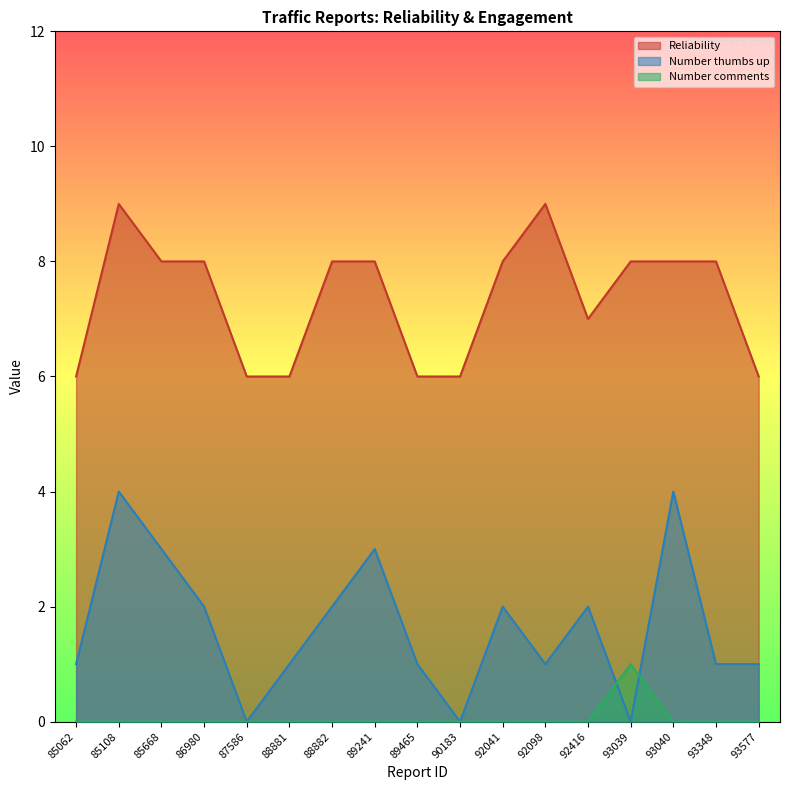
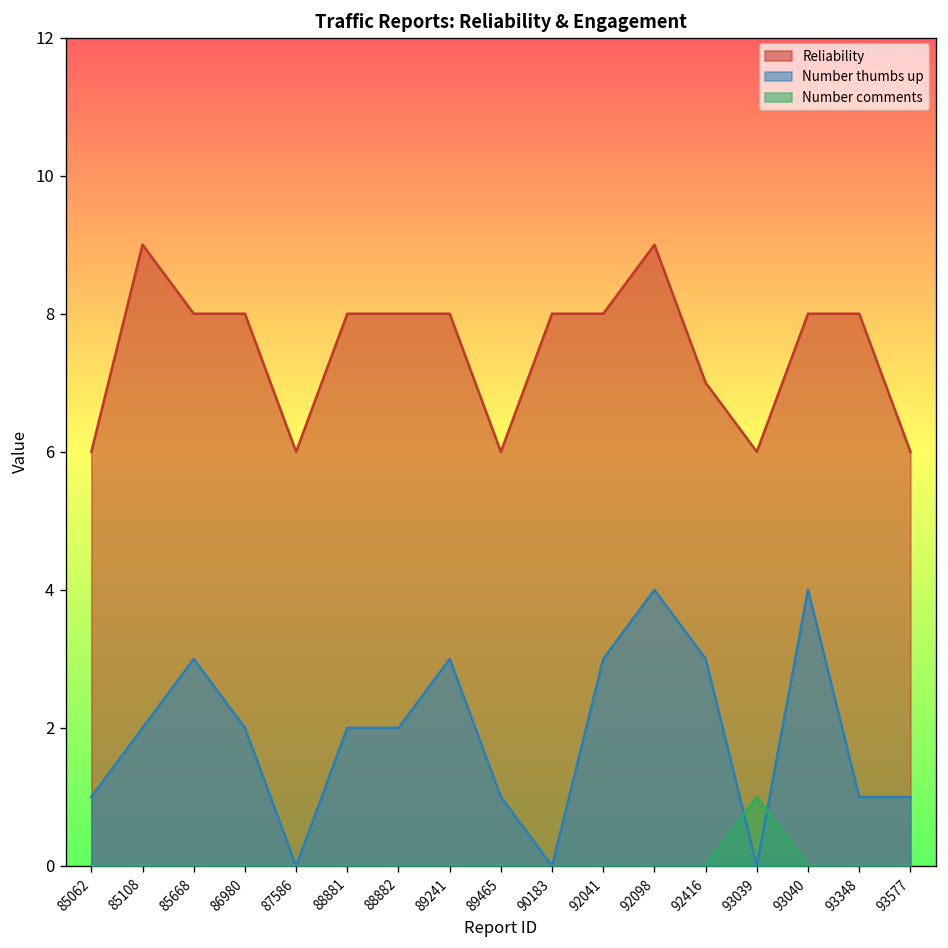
Number thumbs up, 85108: 4 -> 2
Reliability, 88881: 6 -> 8
Number thumbs up, 88881: 1 -> 2
Reliability, 90183: 6 -> 8
Number thumbs up, 92041: 2 -> 3
Number thumbs up, 92098: 1 -> 4
Number thumbs up, 92416: 2 -> 3
Reliability, 93039: 8 -> 6
